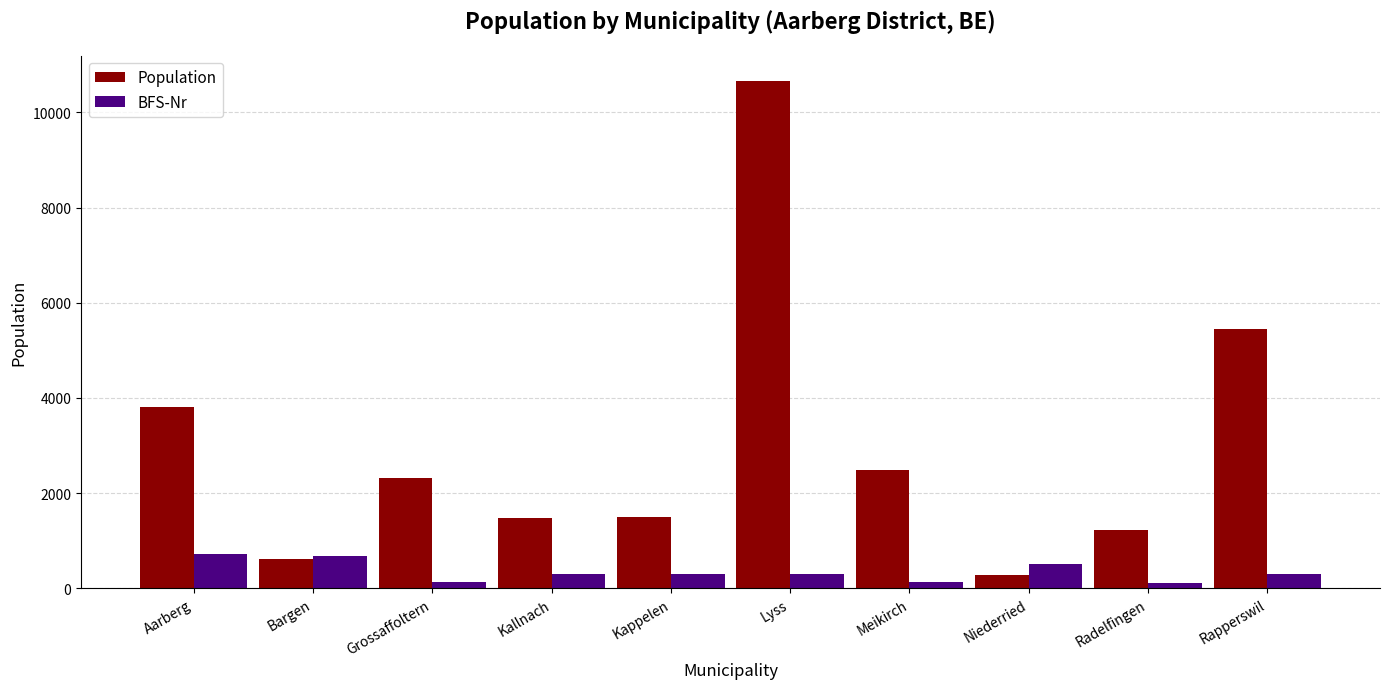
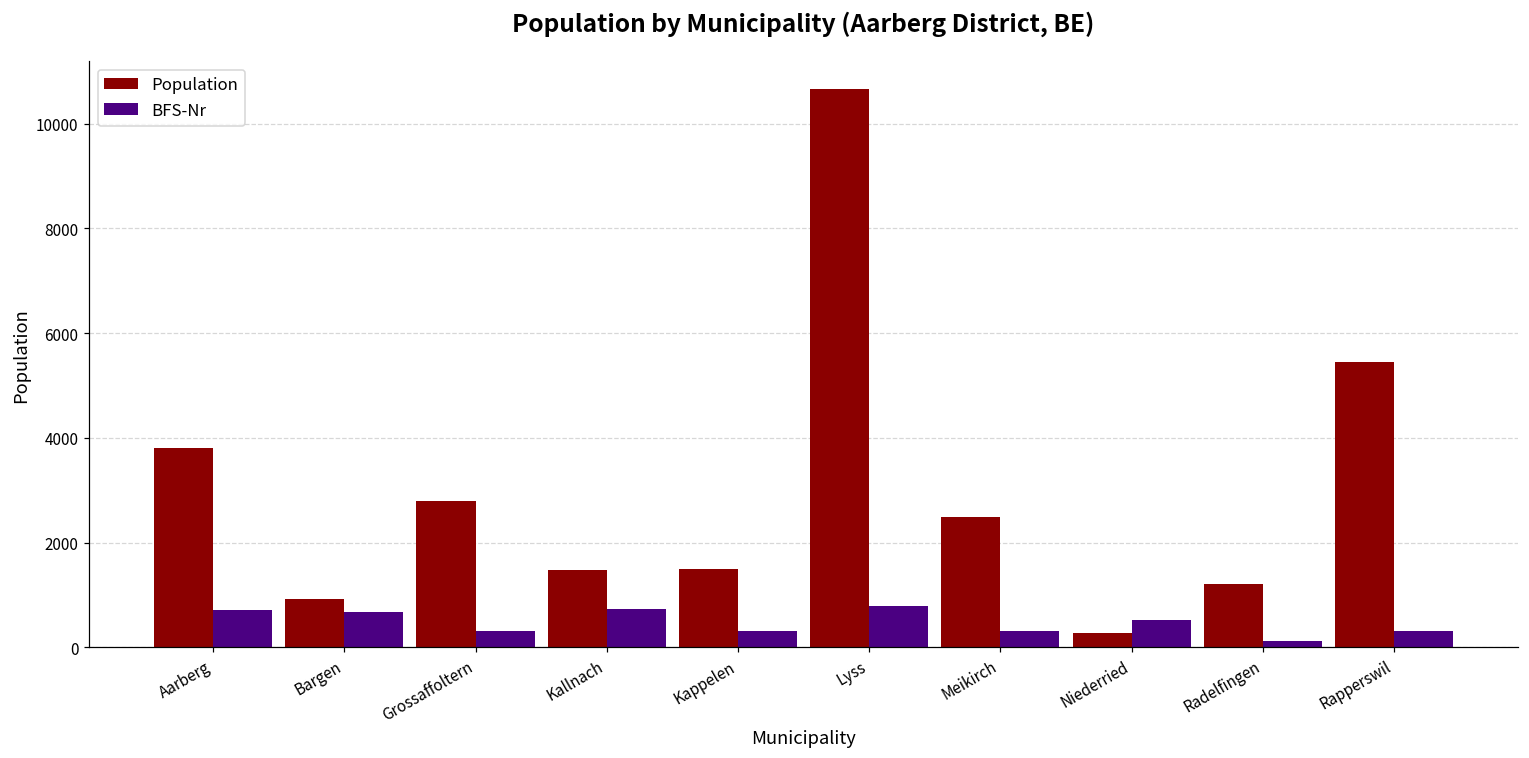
Population, Bargen: 600 -> 900
Population, Grossaffoltern: 2300 -> 2800
BFS-Nr, Grossaffoltern: 100 -> 300
BFS-Nr, Kallnach: 300 -> 700
BFS-Nr, Lyss: 300 -> 800
BFS-Nr, Meikirch: 100 -> 300
